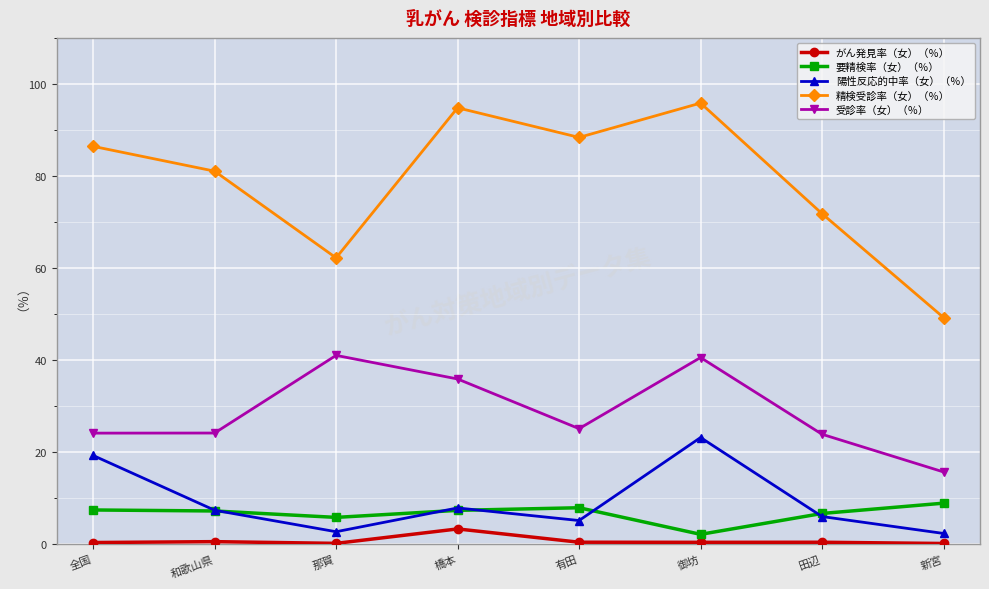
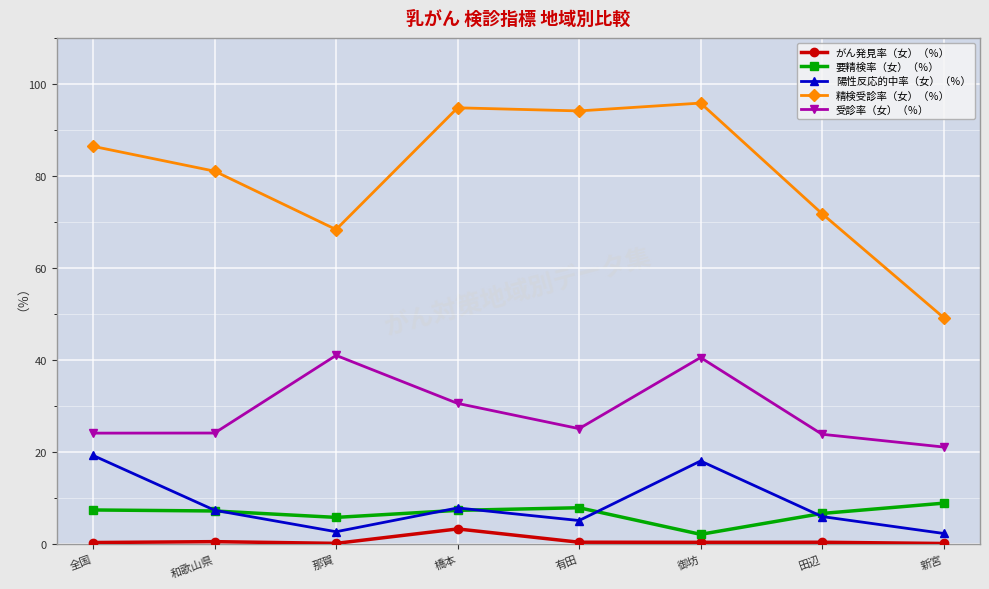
精検受診率（女）（％）, 那賀: 62 -> 68
受診率（女）（％）, 橋本: 36 -> 31
精検受診率（女）（％）, 有田: 88 -> 94
陽性反応的中率（女）（％）, 御坊: 23 -> 18
受診率（女）（％）, 新宮: 16 -> 21
